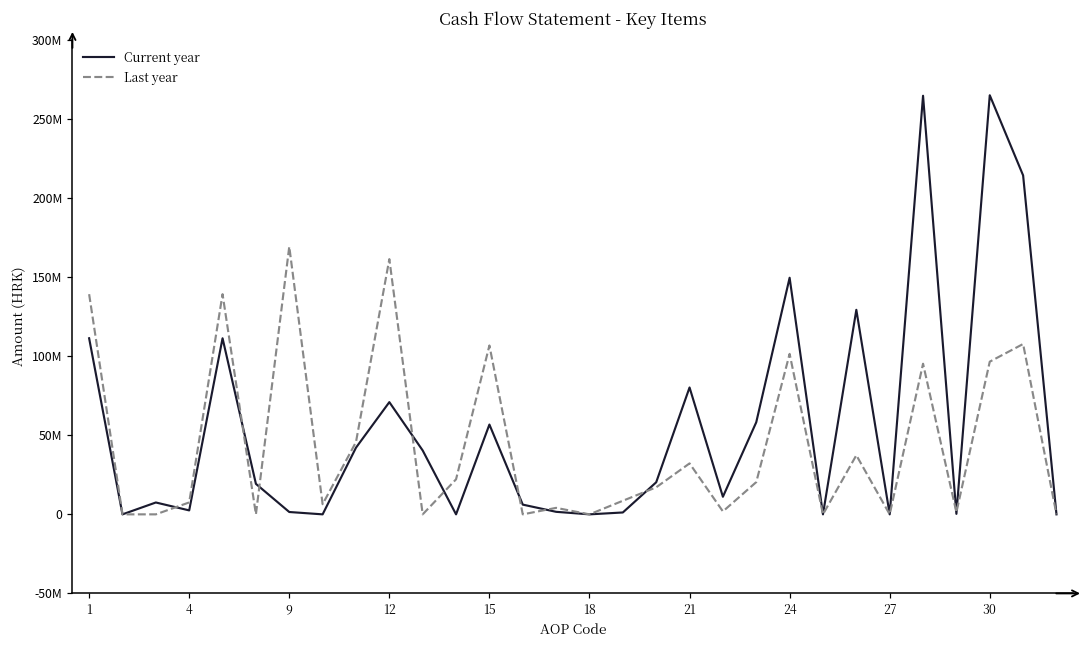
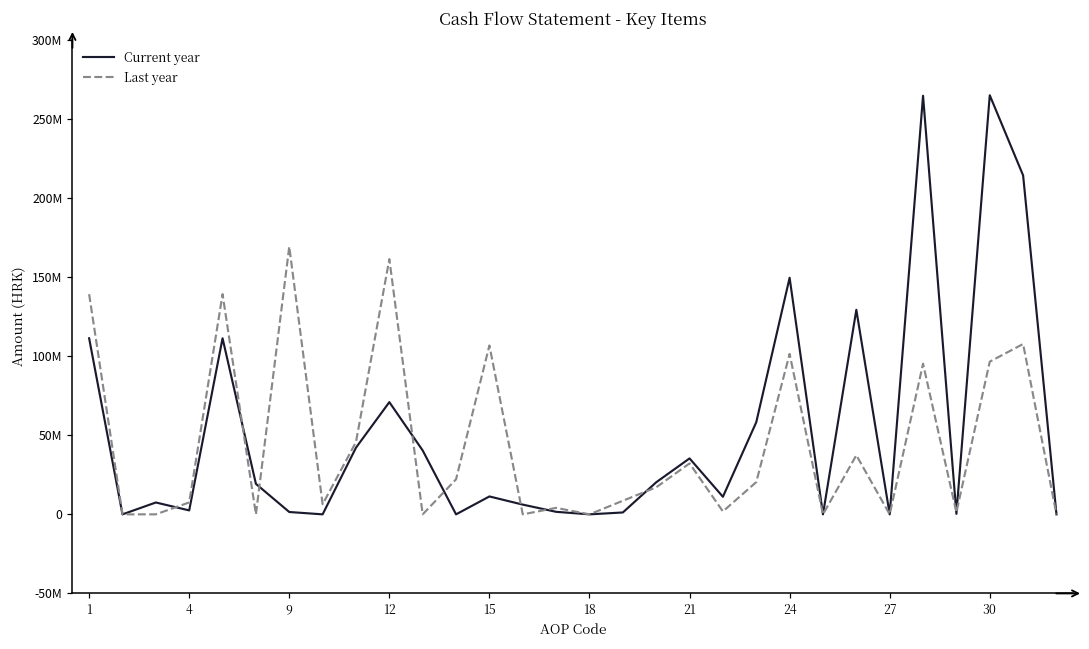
Current year, 15: 57000000 -> 11000000
Current year, 21: 80000000 -> 35000000
